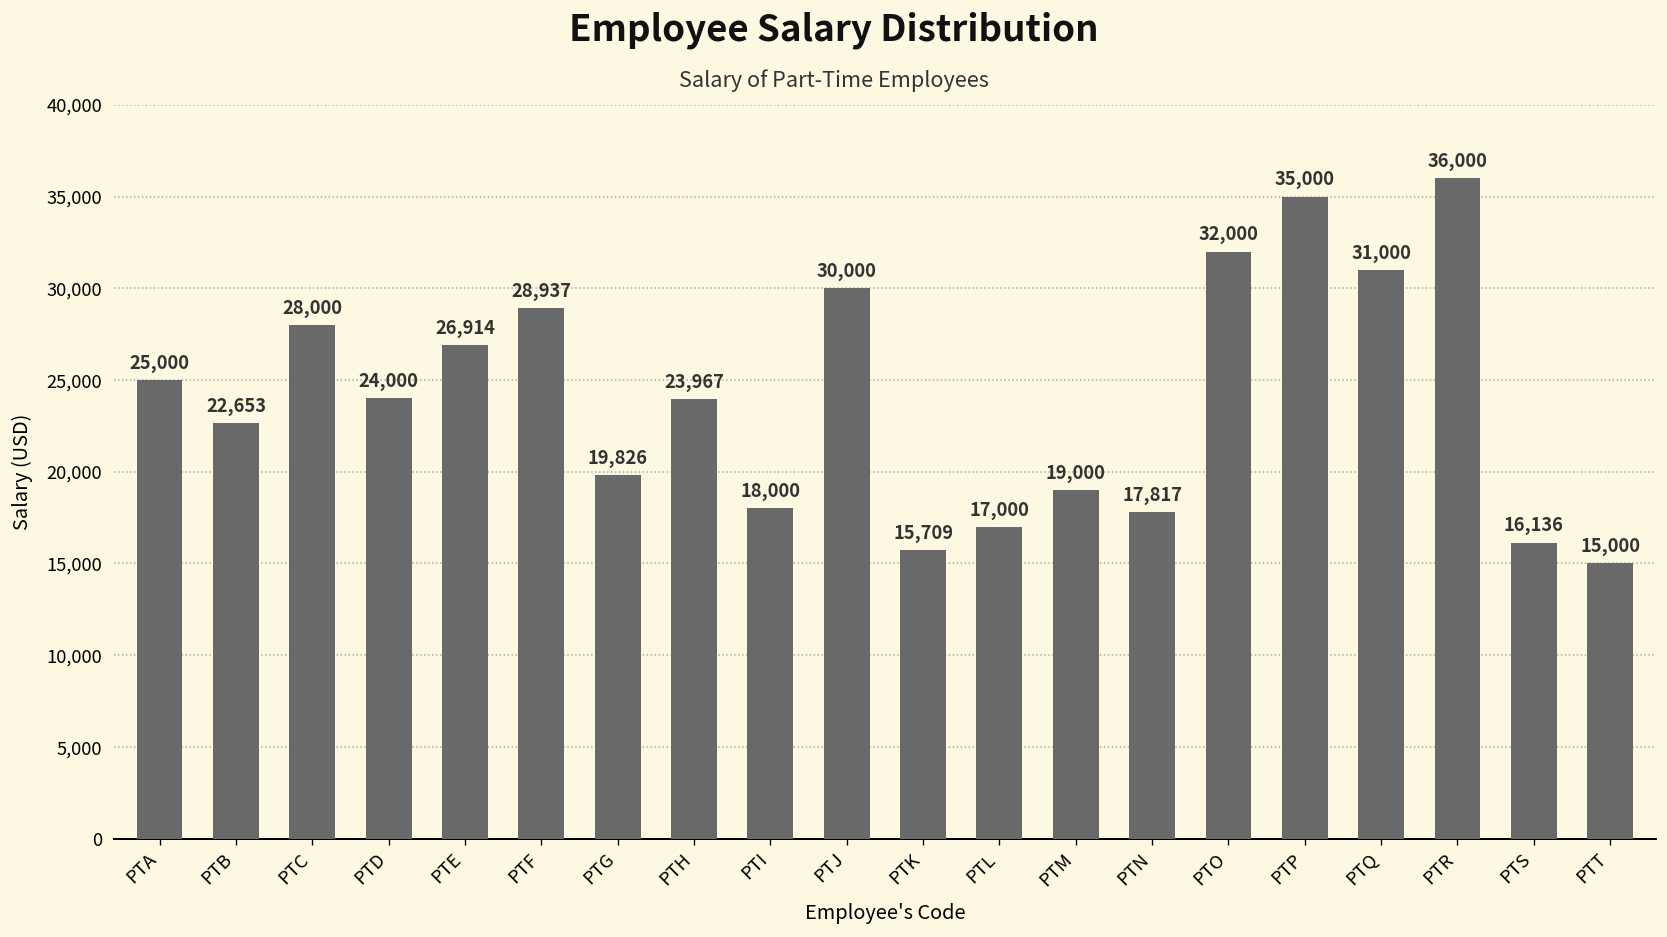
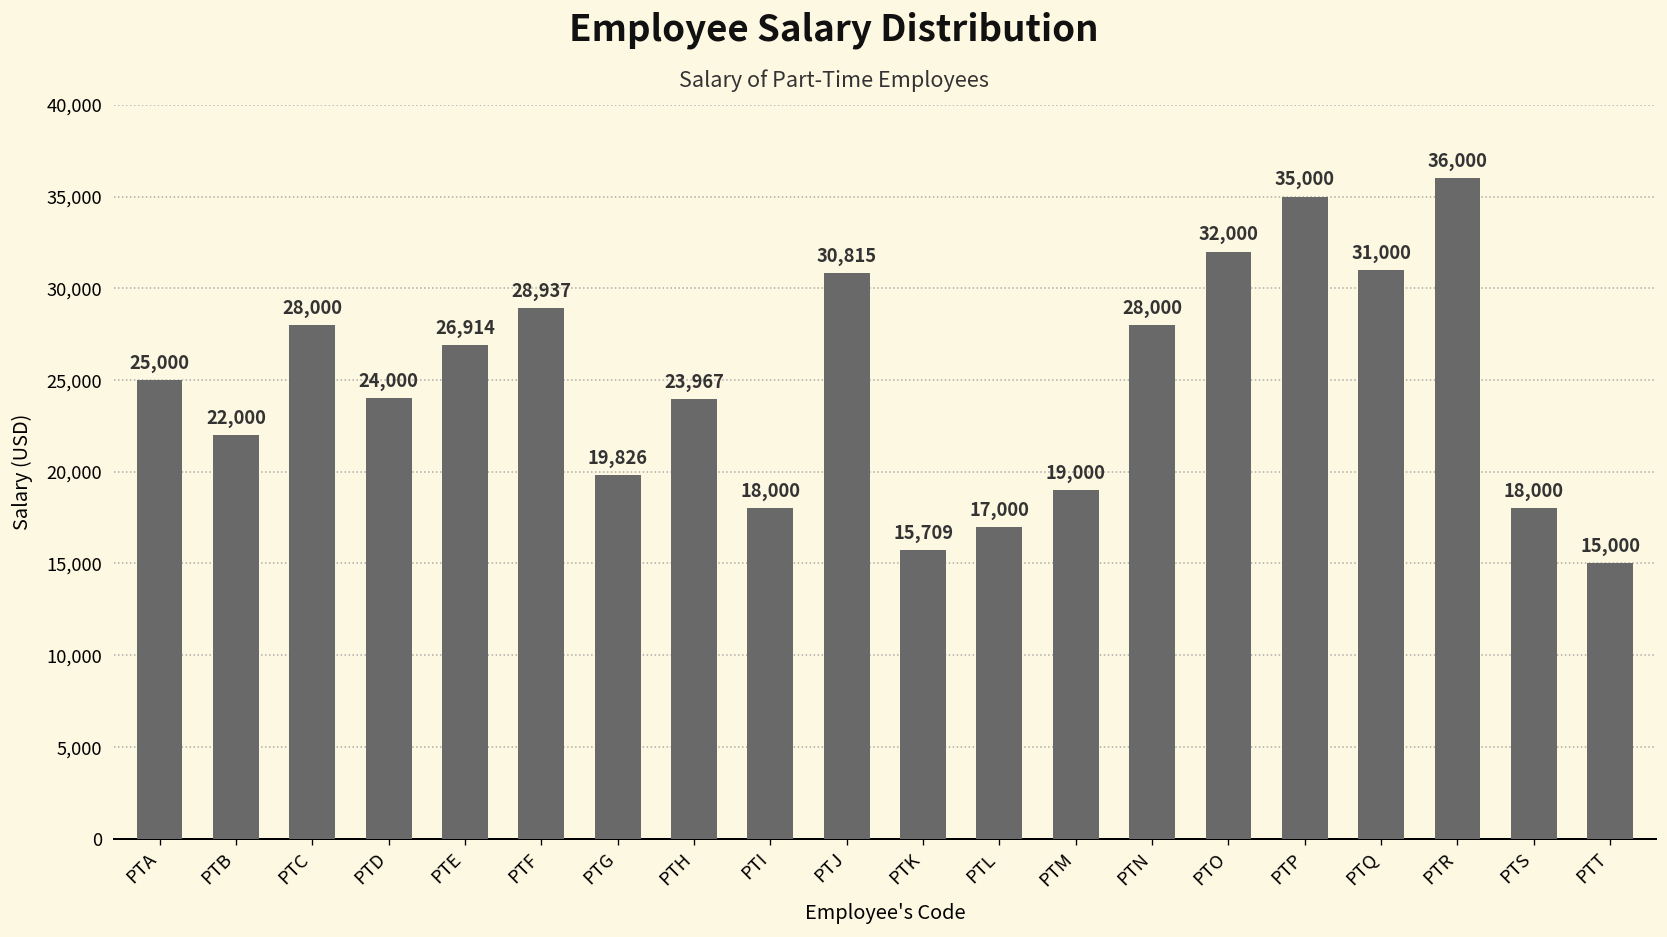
PTB: 22,653 -> 22,000
PTJ: 30,000 -> 30,815
PTN: 17,817 -> 28,000
PTS: 16,136 -> 18,000
